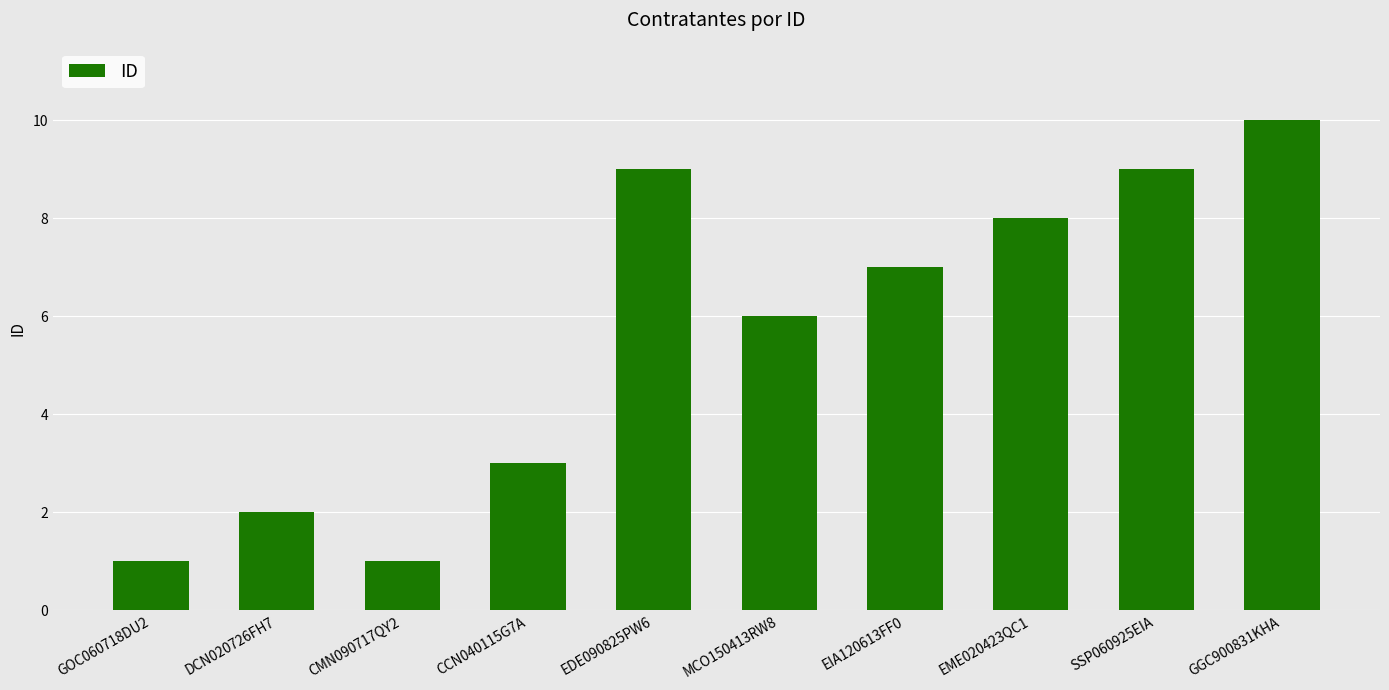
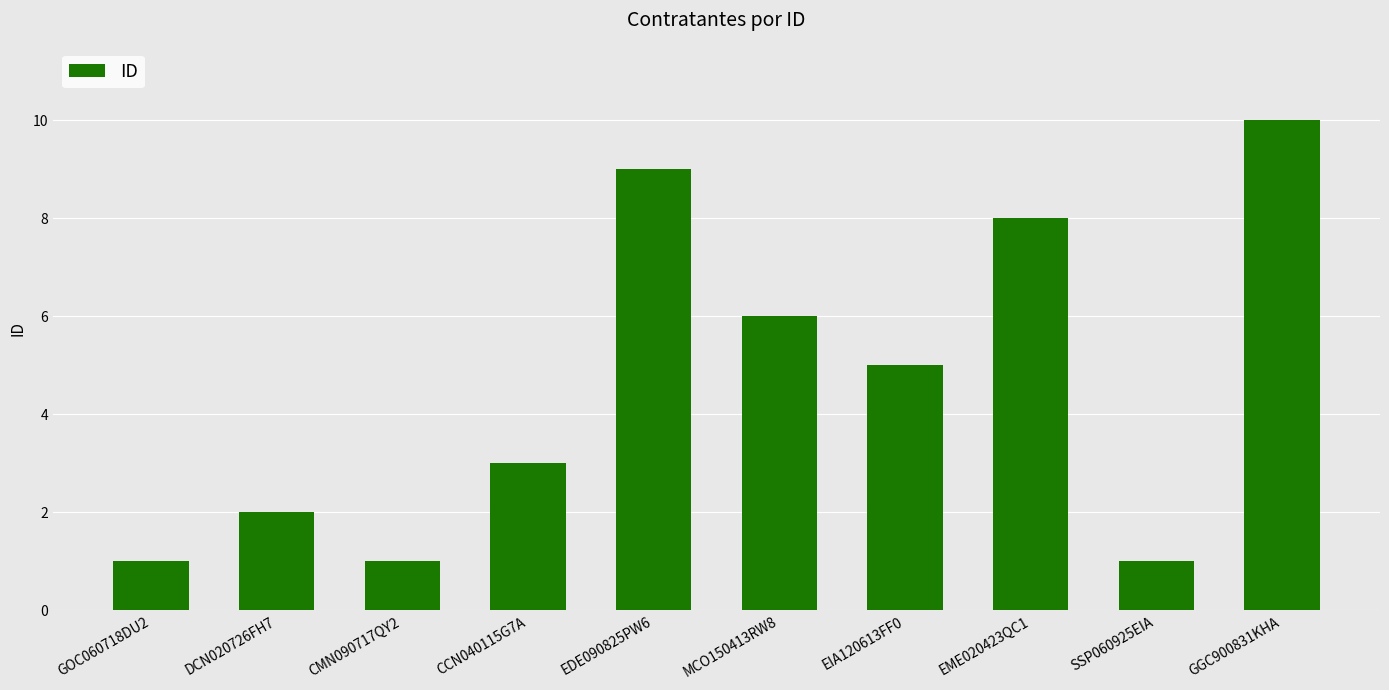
EIA120613FF0: 7 -> 5
SSP060925EIA: 9 -> 1
